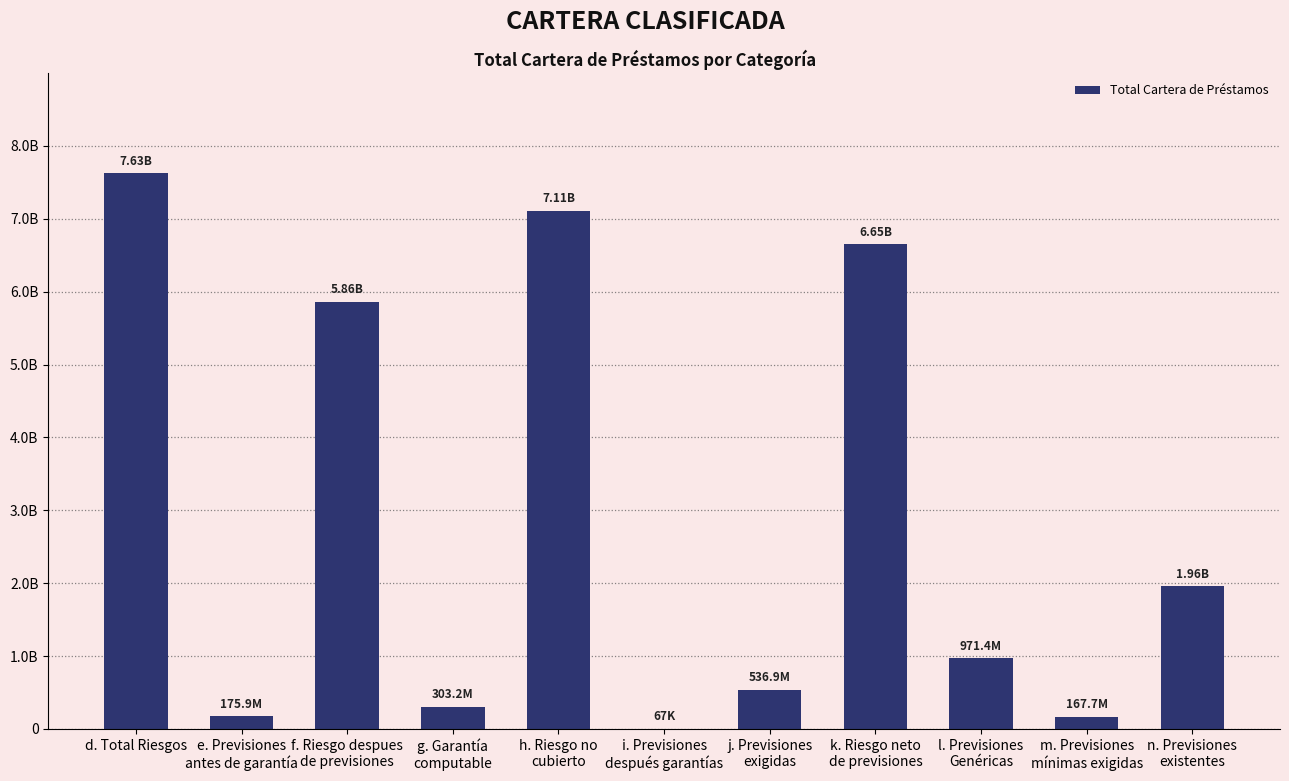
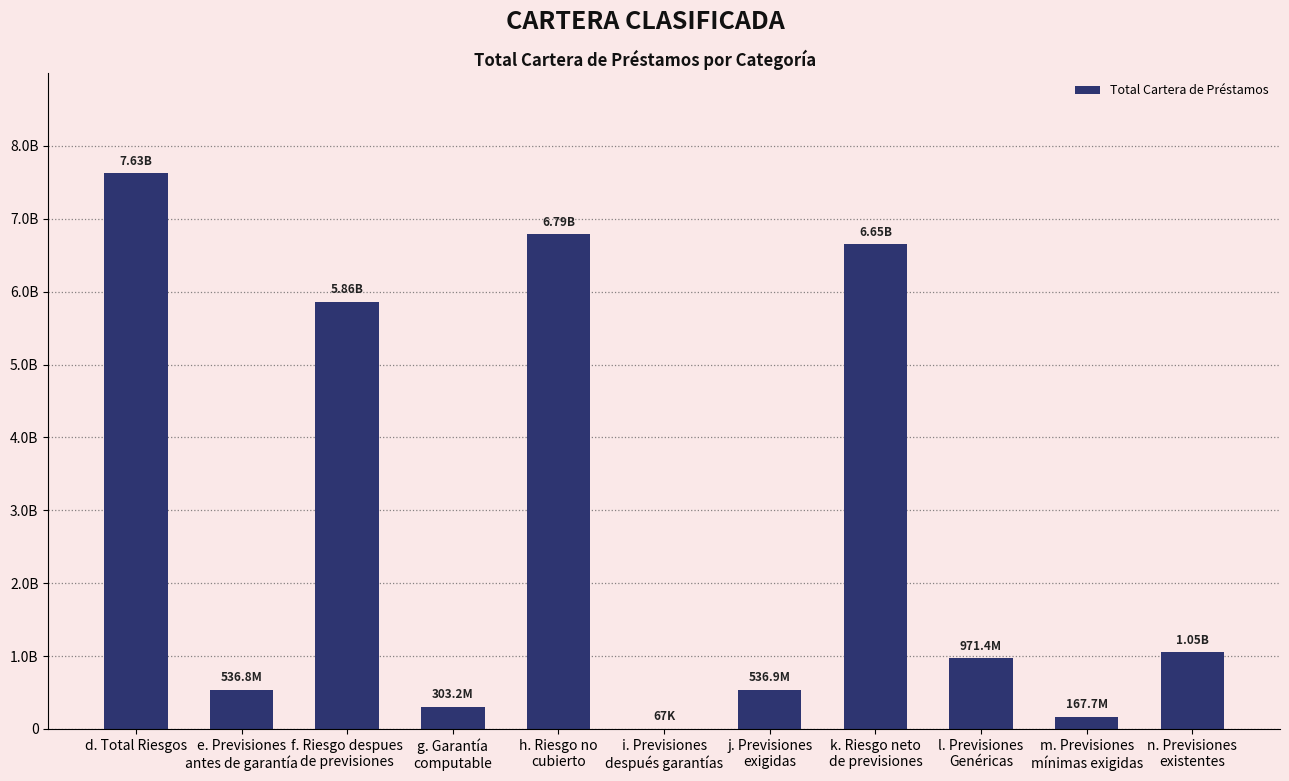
e. Previsiones antes de garantía: 175.9M -> 536.8M
h. Riesgo no cubierto: 7.11B -> 6.79B
n. Previsiones existentes: 1.96B -> 1.05B
